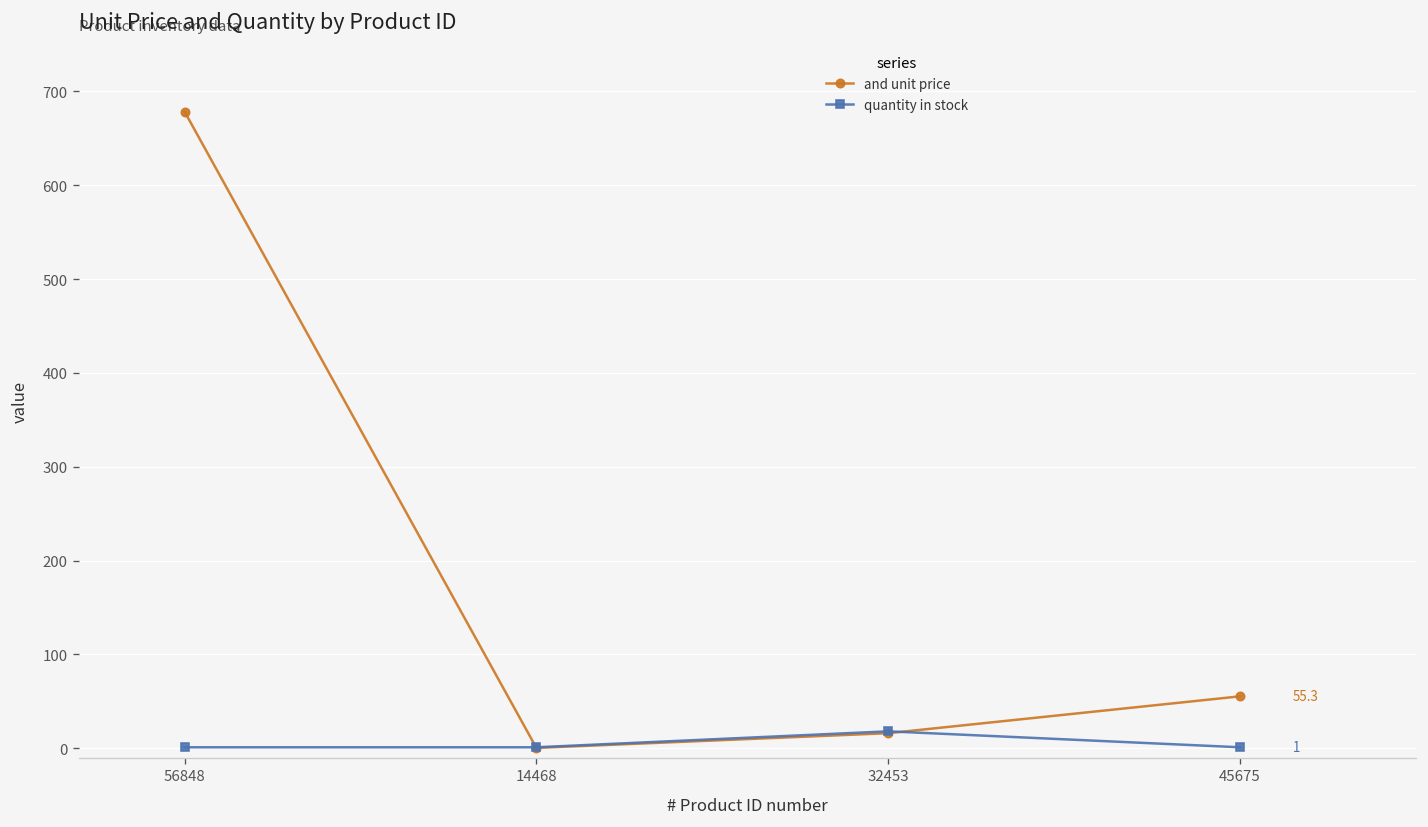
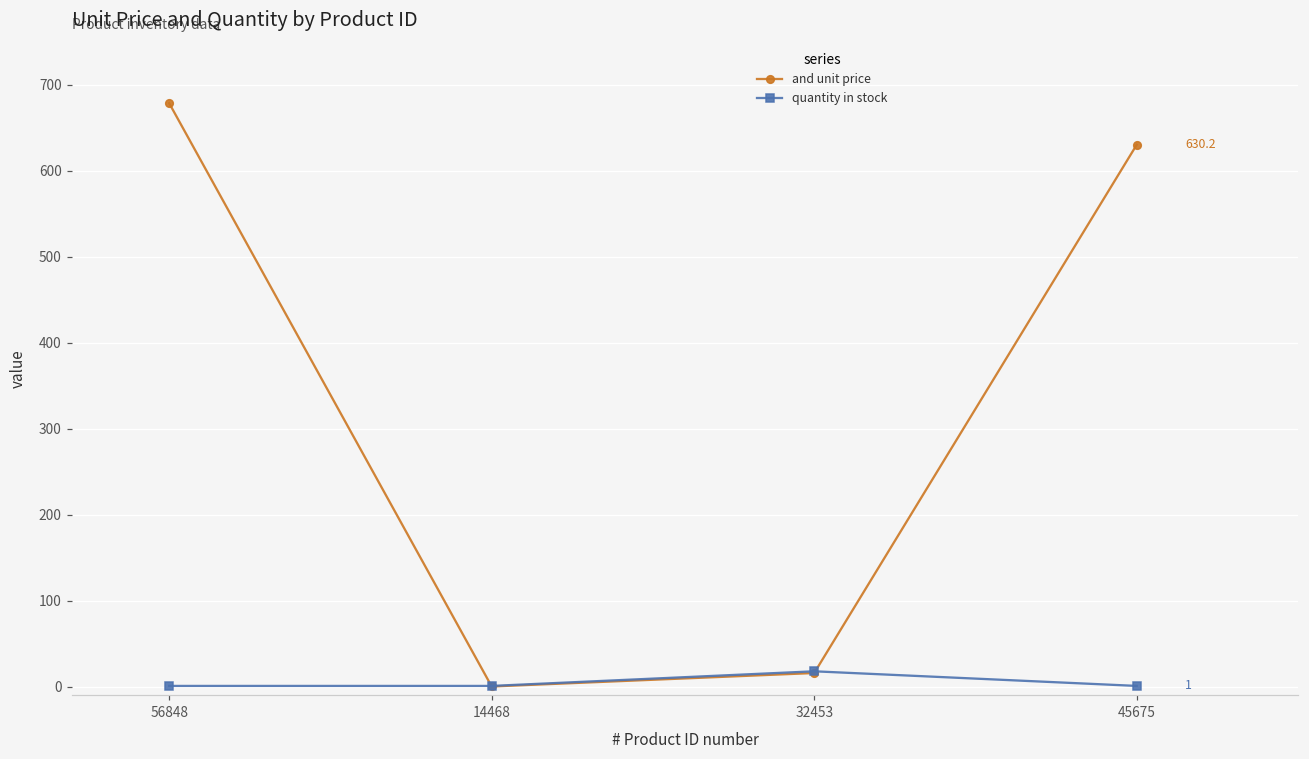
and unit price, 45675: 55.3 -> 630.2
